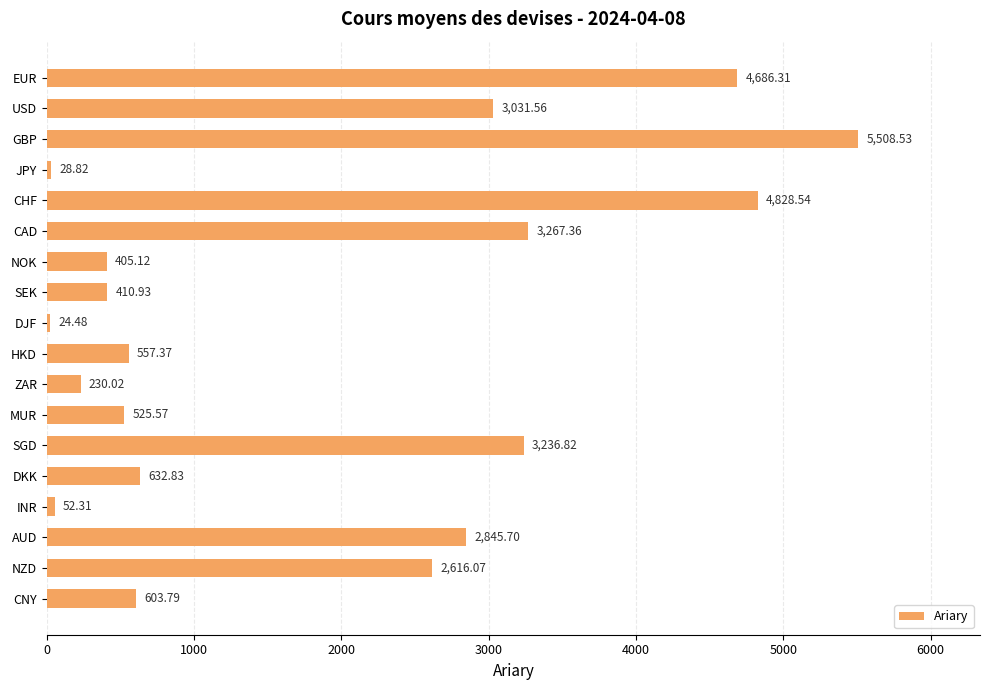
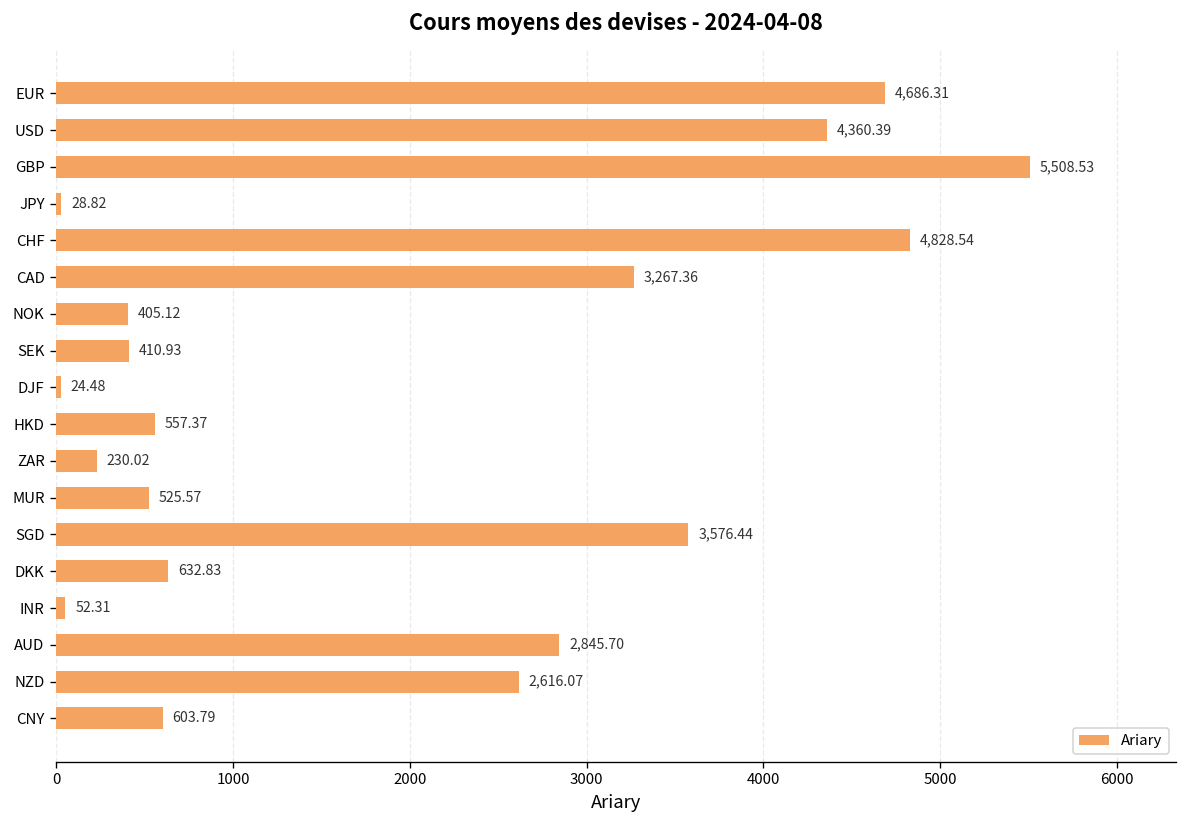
USD: 3,031.56 -> 4,360.39
SGD: 3,236.82 -> 3,576.44
